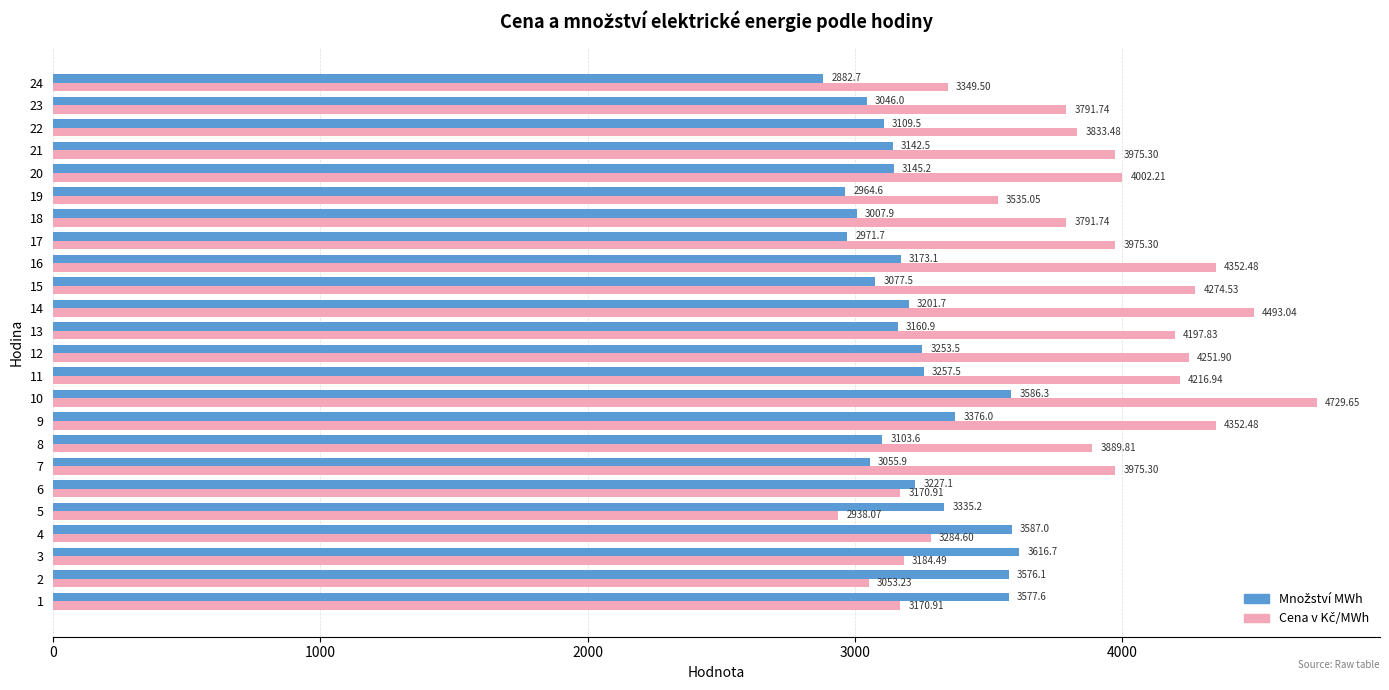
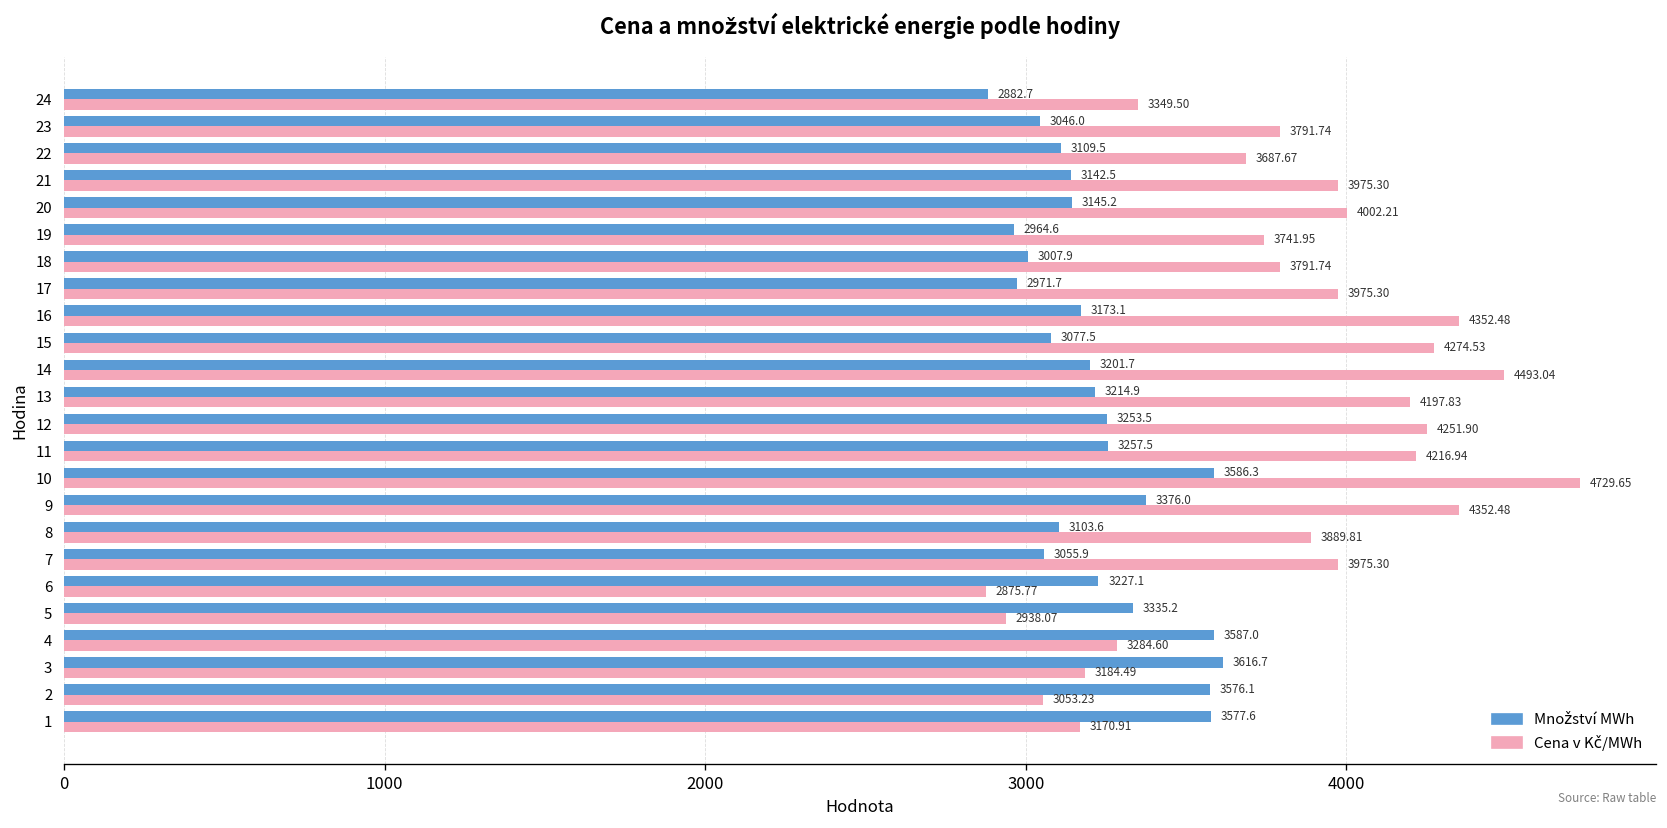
Cena v Kč/MWh, 22: 3833.48 -> 3687.67
Cena v Kč/MWh, 19: 3535.05 -> 3741.95
Množství MWh, 13: 3160.9 -> 3214.9
Cena v Kč/MWh, 6: 3170.91 -> 2875.77
